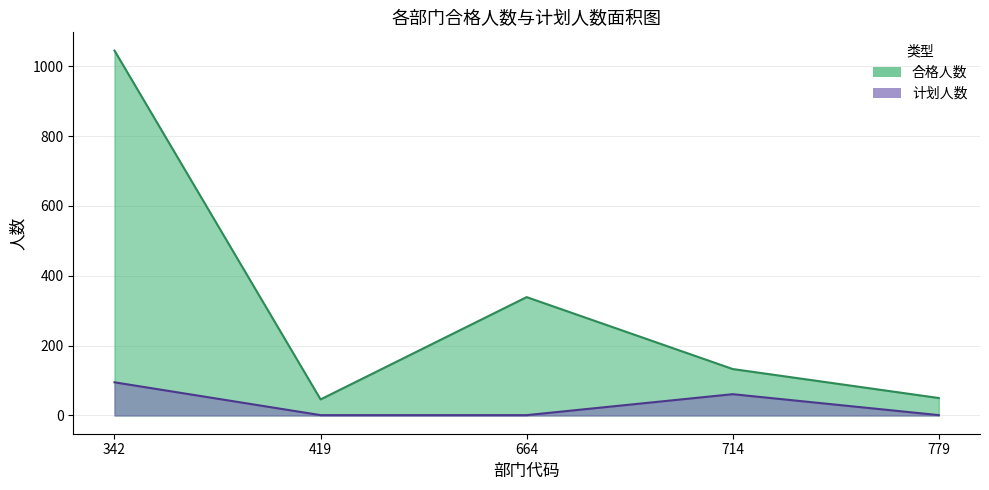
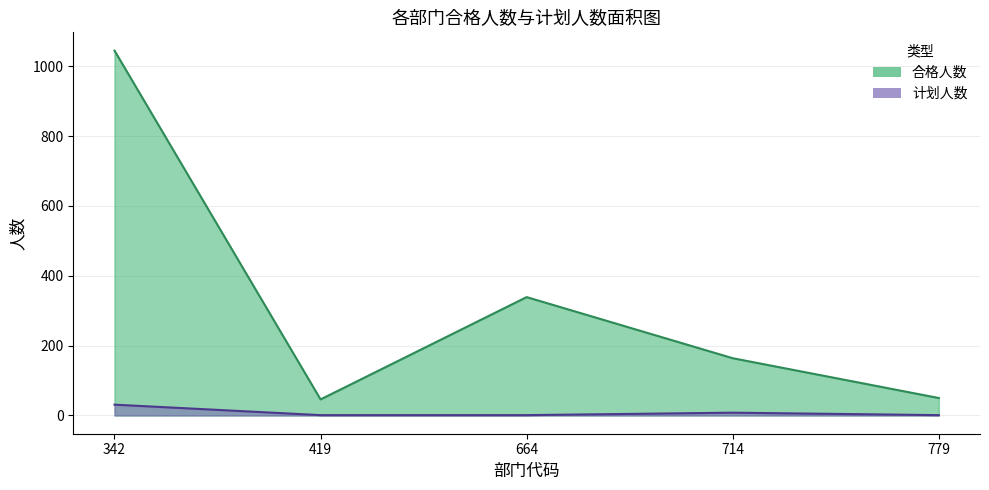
计划人数, 342: 100 -> 30
合格人数, 714: 130 -> 160
计划人数, 714: 60 -> 10
